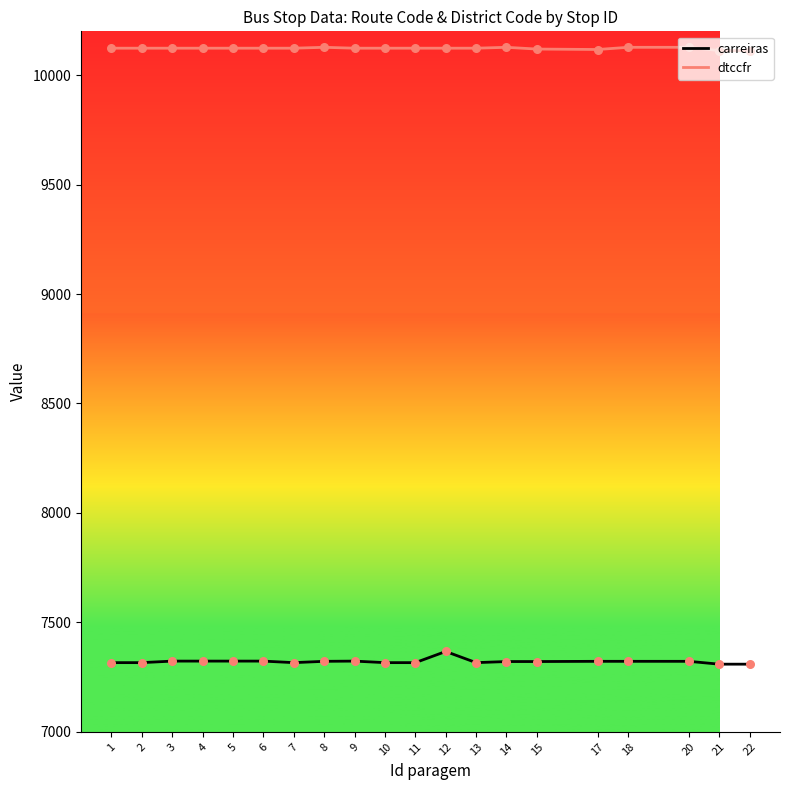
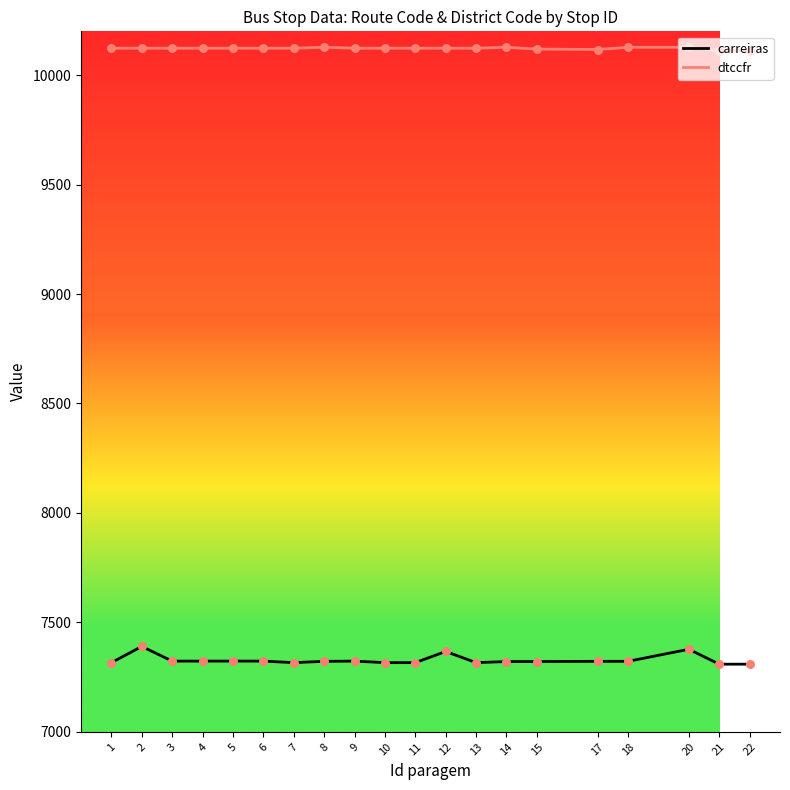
carreiras, 2: 7320 -> 7390
carreiras, 20: 7320 -> 7380
